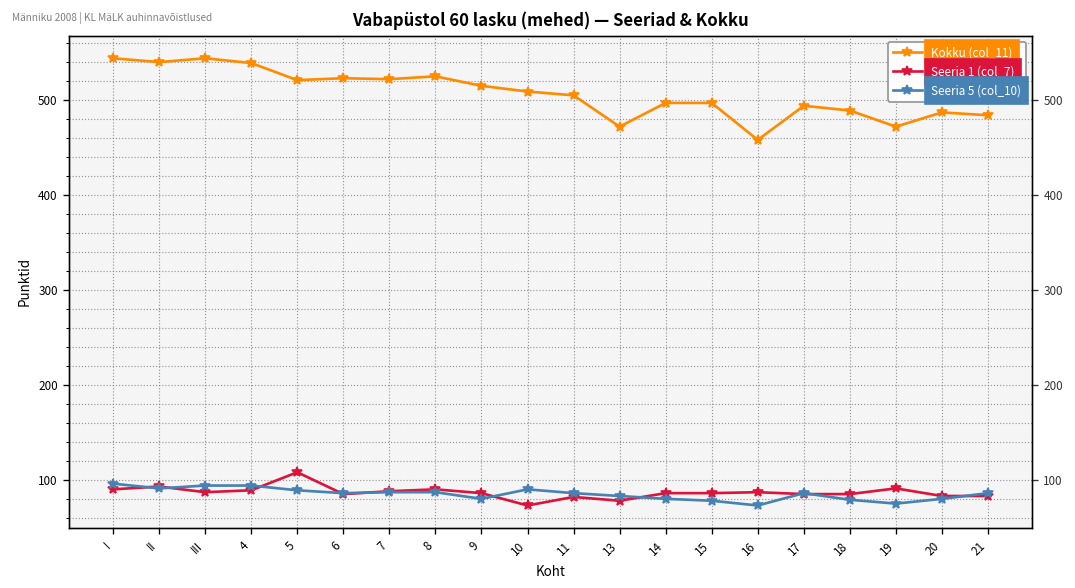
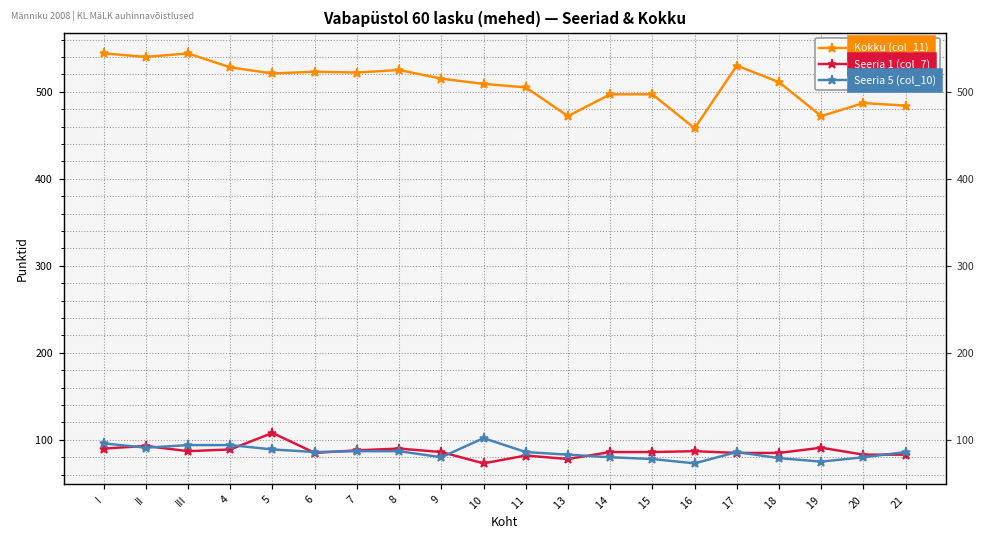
Kokku (col_11), 4: 540 -> 530
Seeria 5 (col_10), 10: 90 -> 100
Kokku (col_11), 17: 490 -> 530
Kokku (col_11), 18: 490 -> 510
